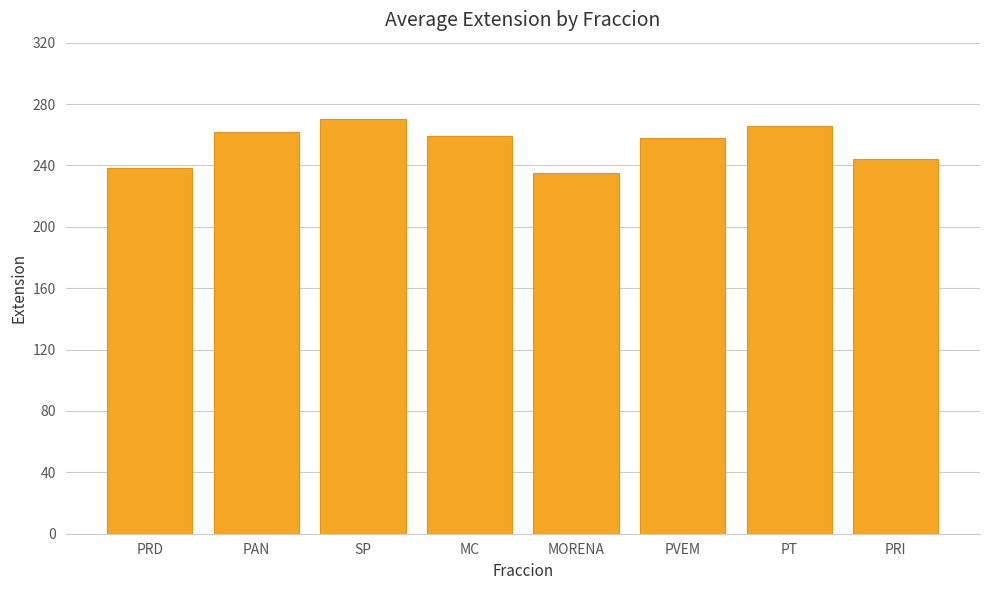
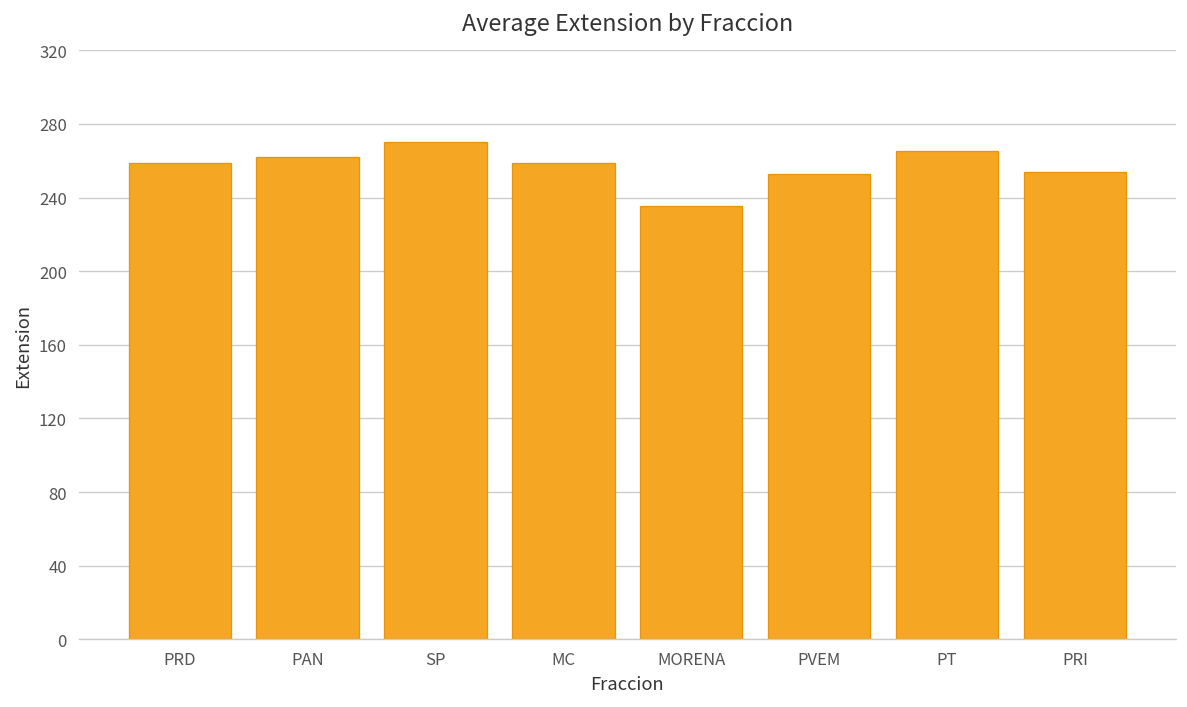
PRD: 238 -> 259
PVEM: 258 -> 253
PRI: 244 -> 254
